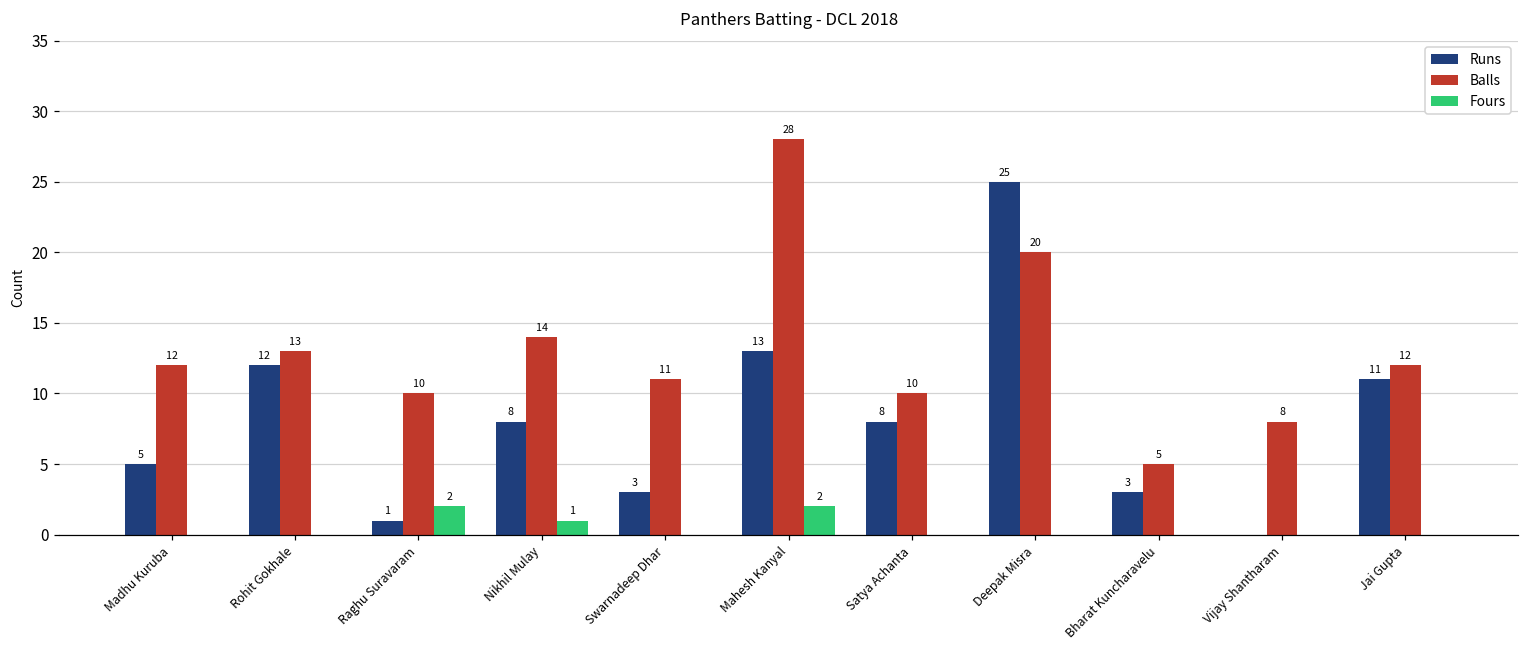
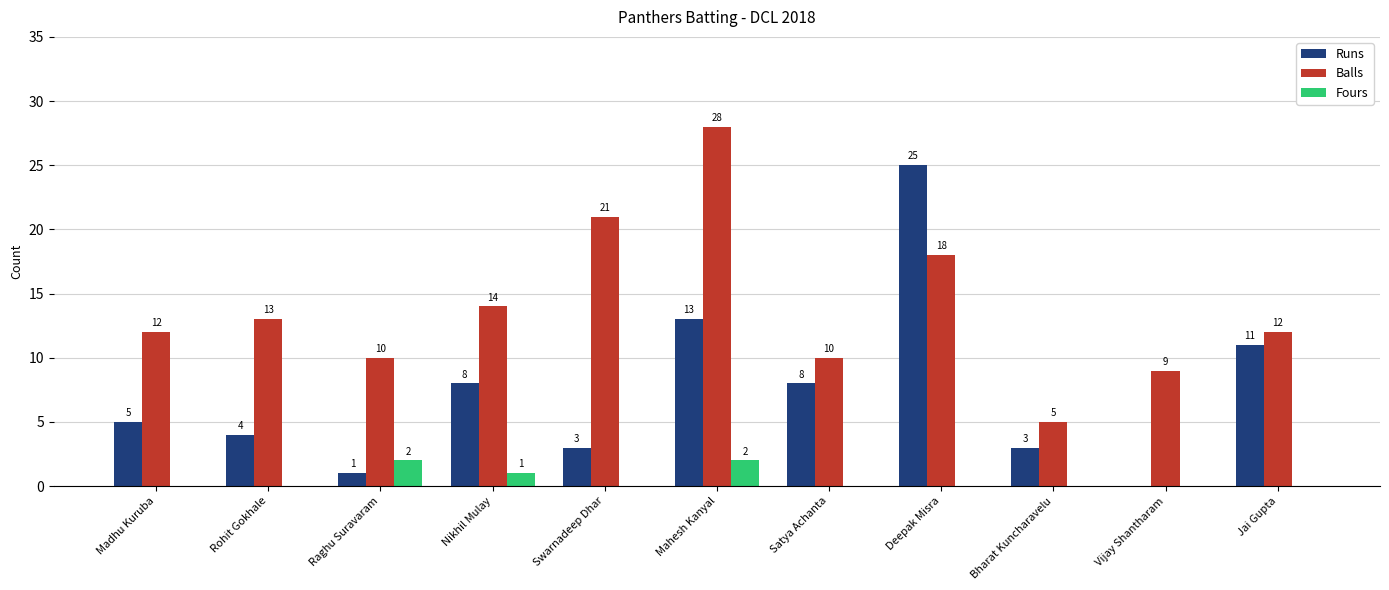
Runs, Rohit Gokhale: 12 -> 4
Balls, Swarnadeep Dhar: 11 -> 21
Balls, Deepak Misra: 20 -> 18
Balls, Vijay Shantharam: 8 -> 9
